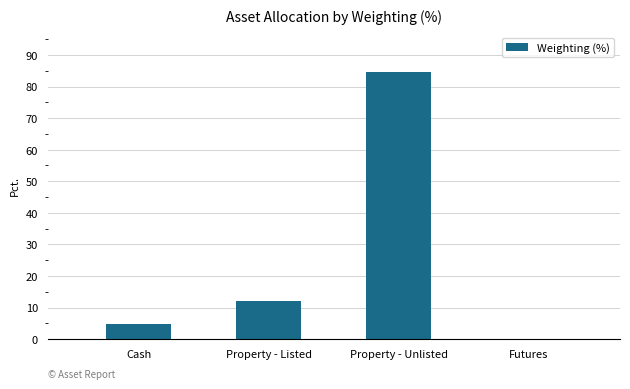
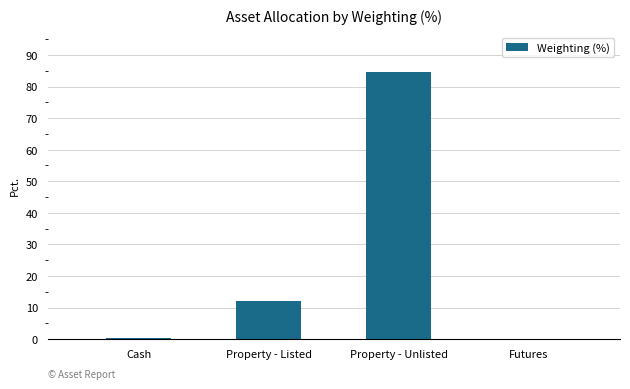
Cash: 5 -> 0
